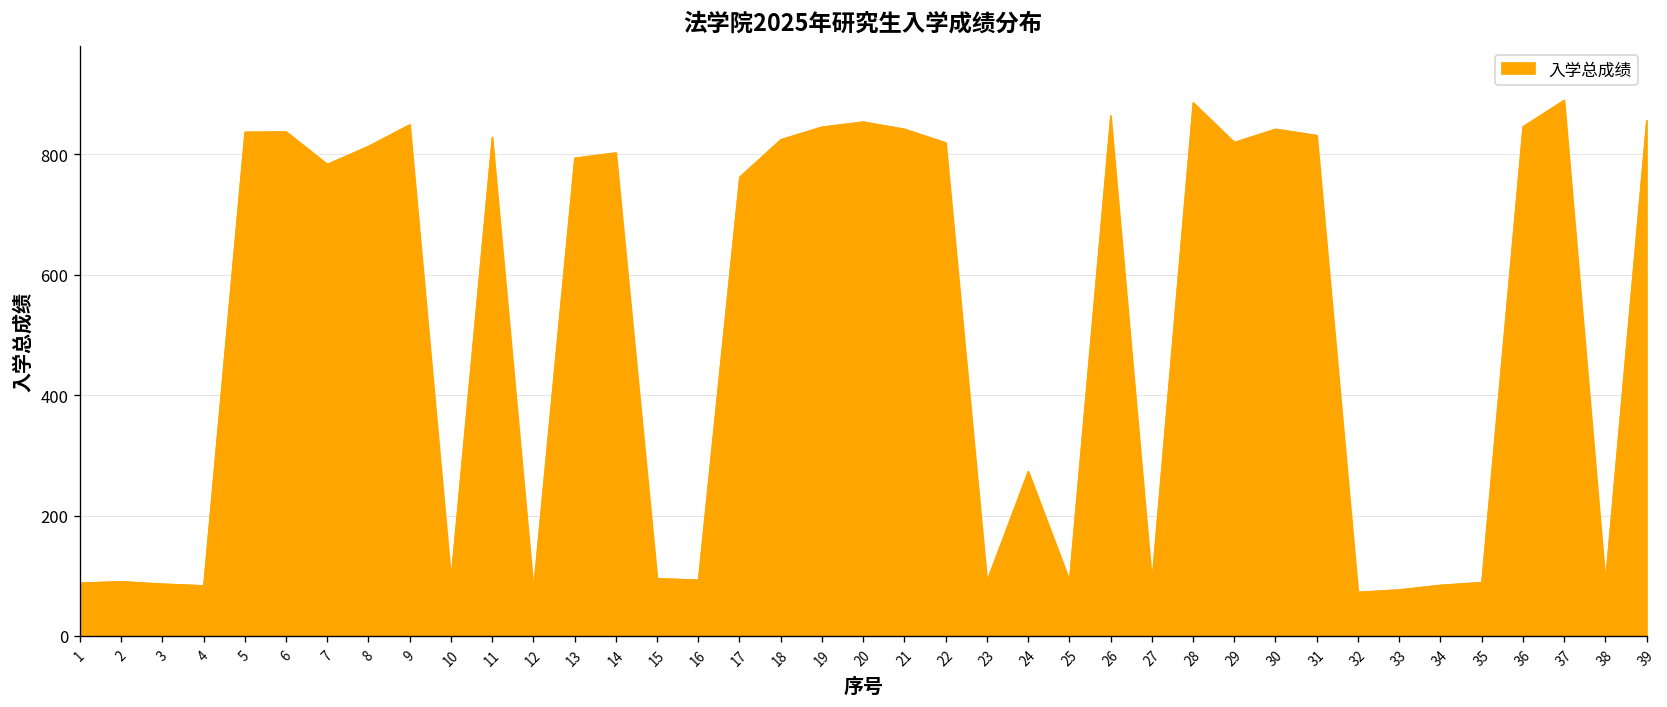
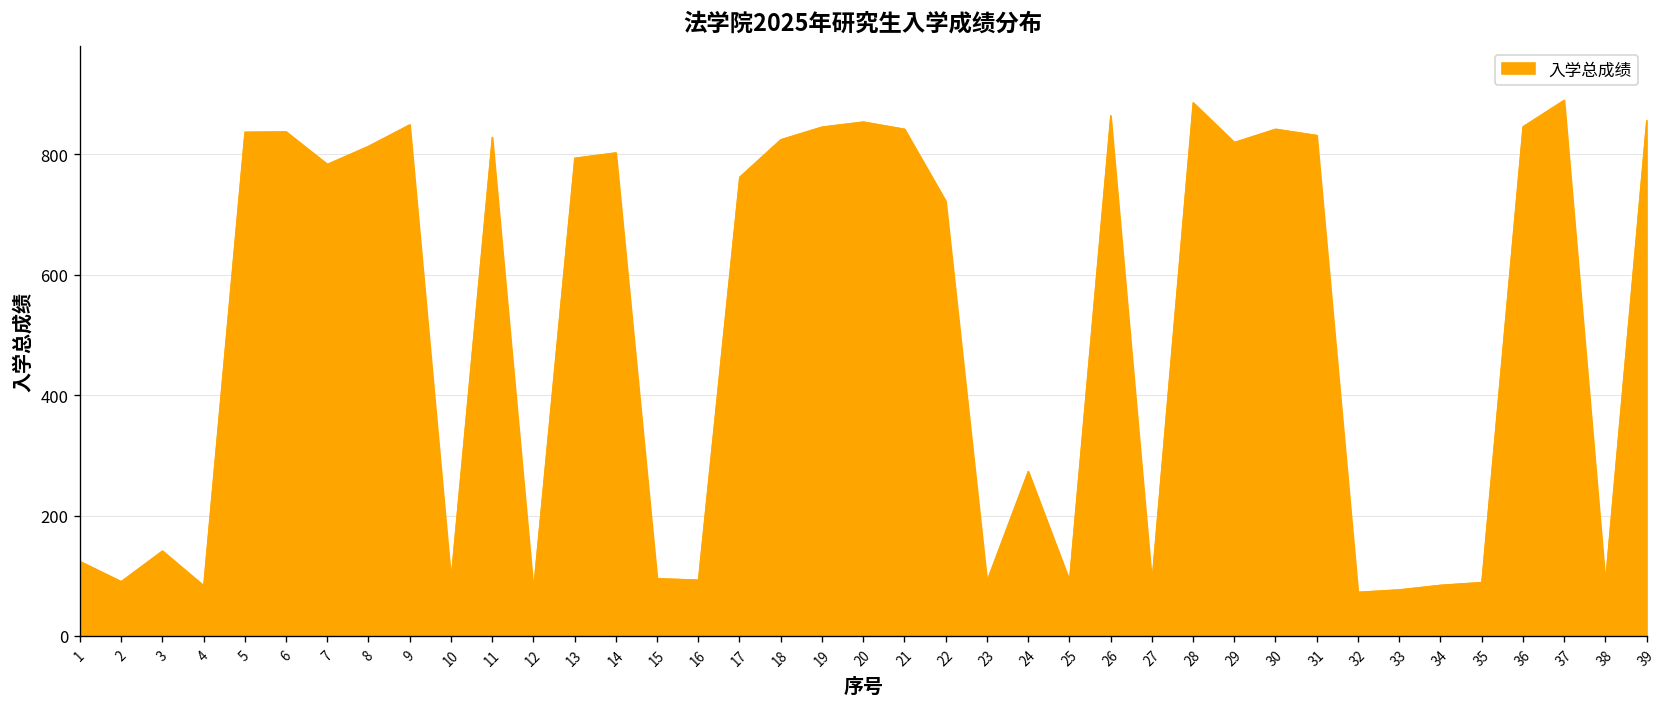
1: 90 -> 120
3: 90 -> 140
22: 820 -> 720
